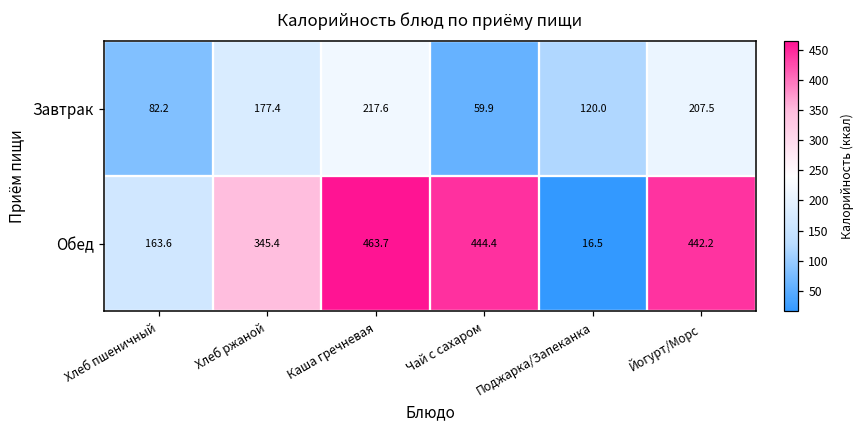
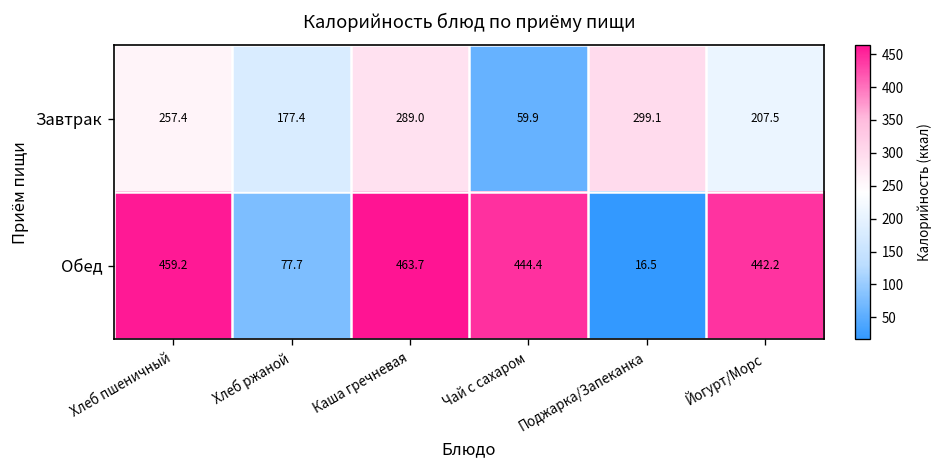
Завтрак, Хлеб пшеничный: 82.2 -> 257.4
Завтрак, Каша гречневая: 217.6 -> 289.0
Завтрак, Поджарка/Запеканка: 120.0 -> 299.1
Обед, Хлеб пшеничный: 163.6 -> 459.2
Обед, Хлеб ржаной: 345.4 -> 77.7
